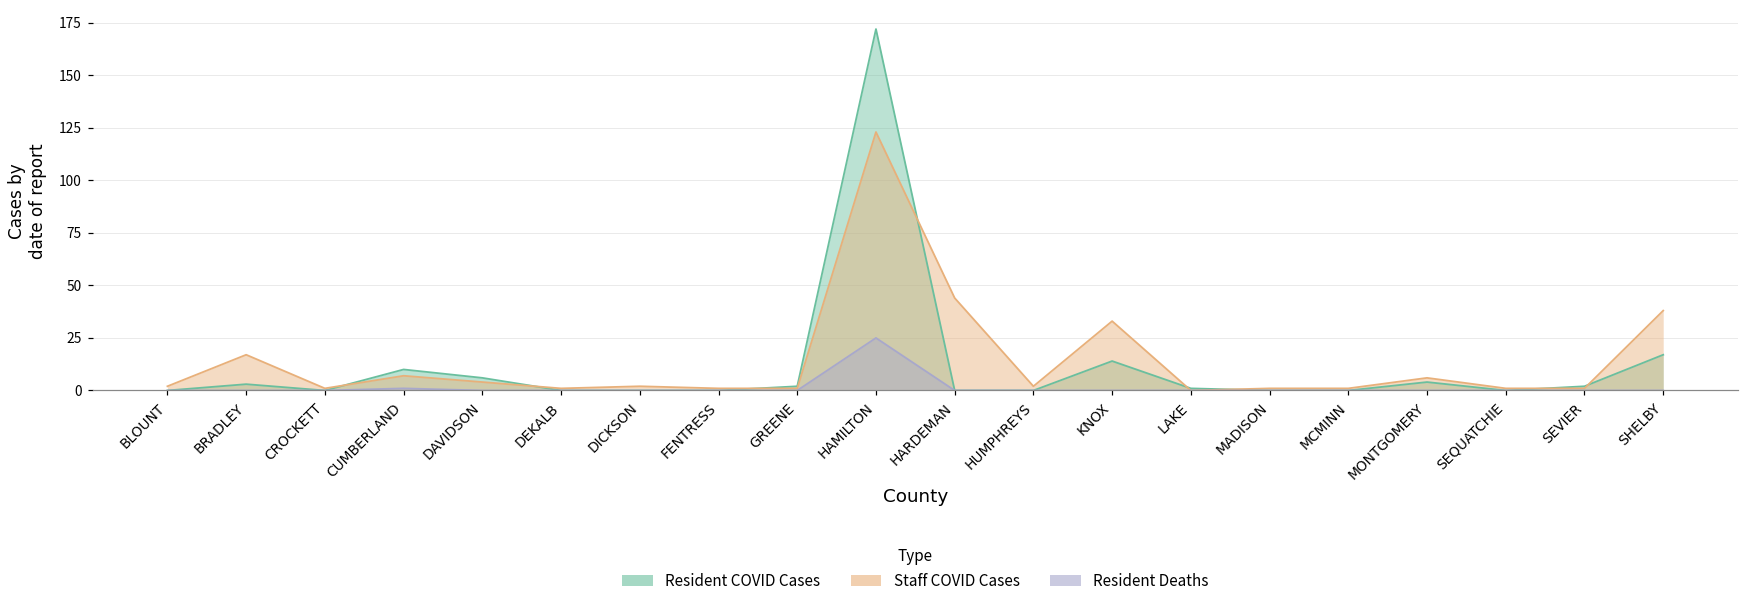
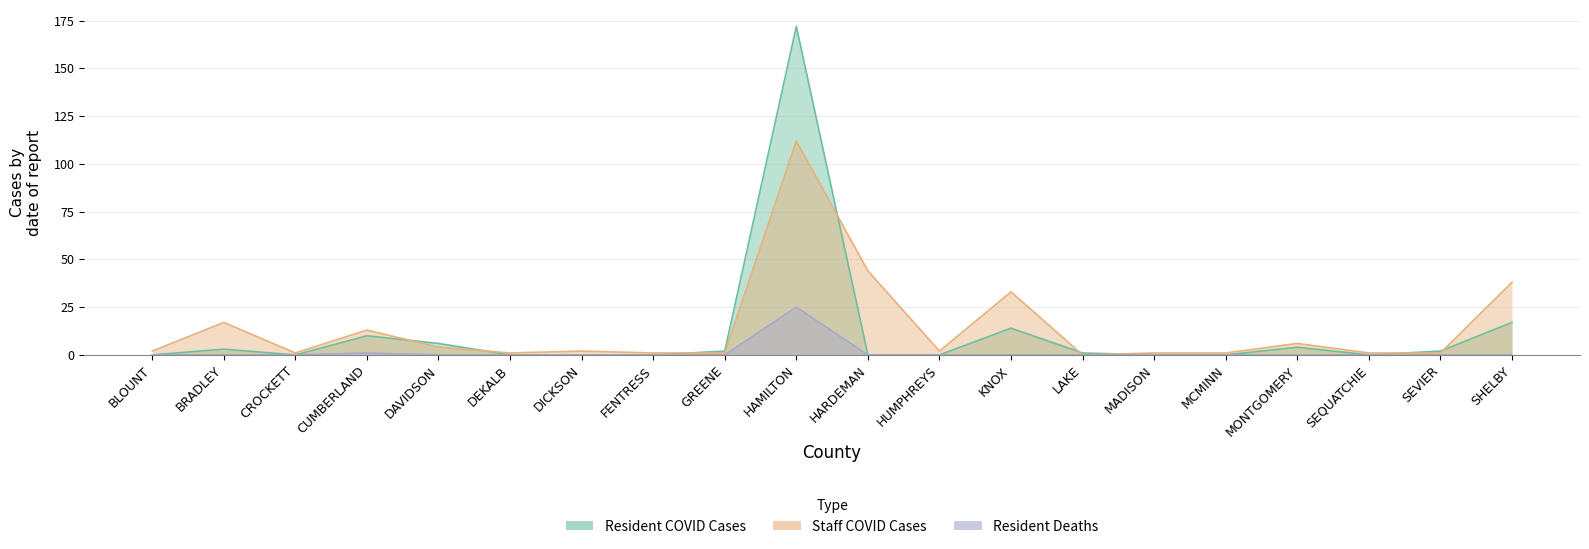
Staff COVID Cases, CUMBERLAND: 7 -> 13
Staff COVID Cases, HAMILTON: 123 -> 112
